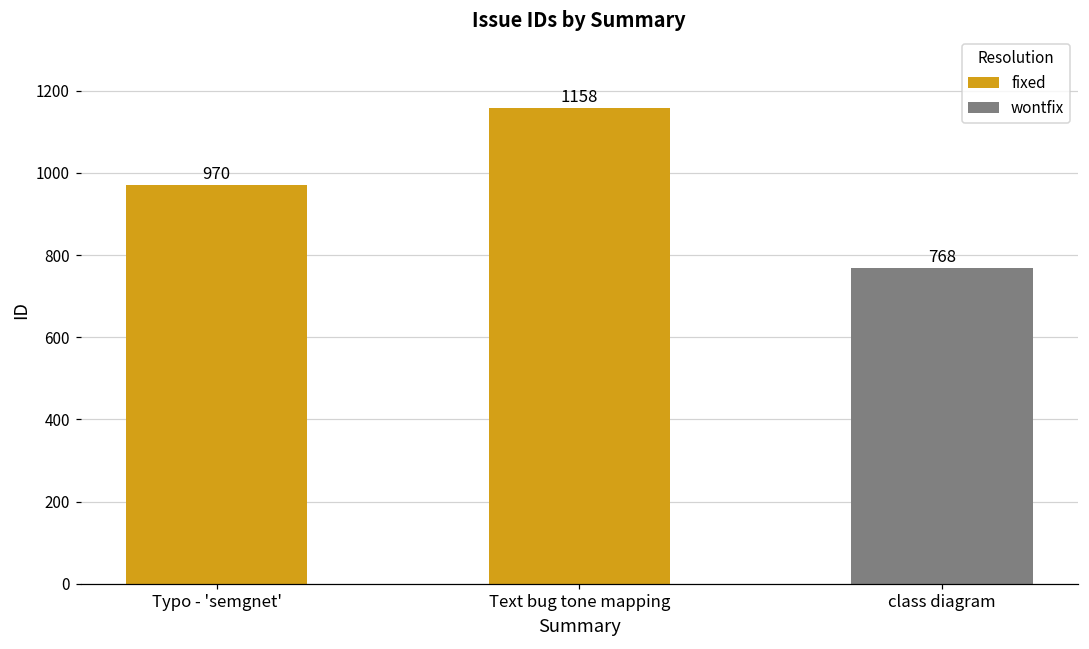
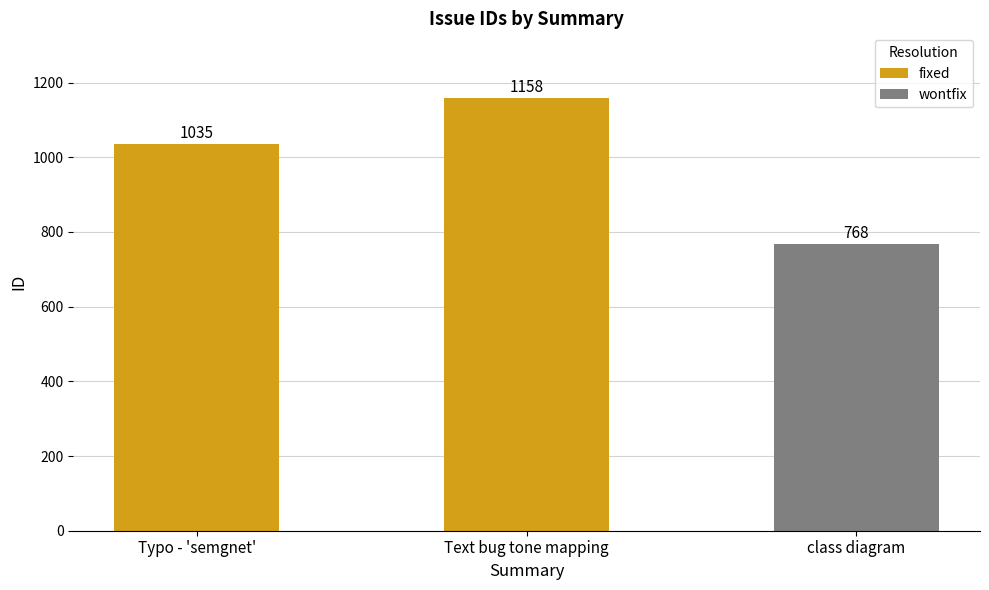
Typo - 'semgnet': 970 -> 1035
